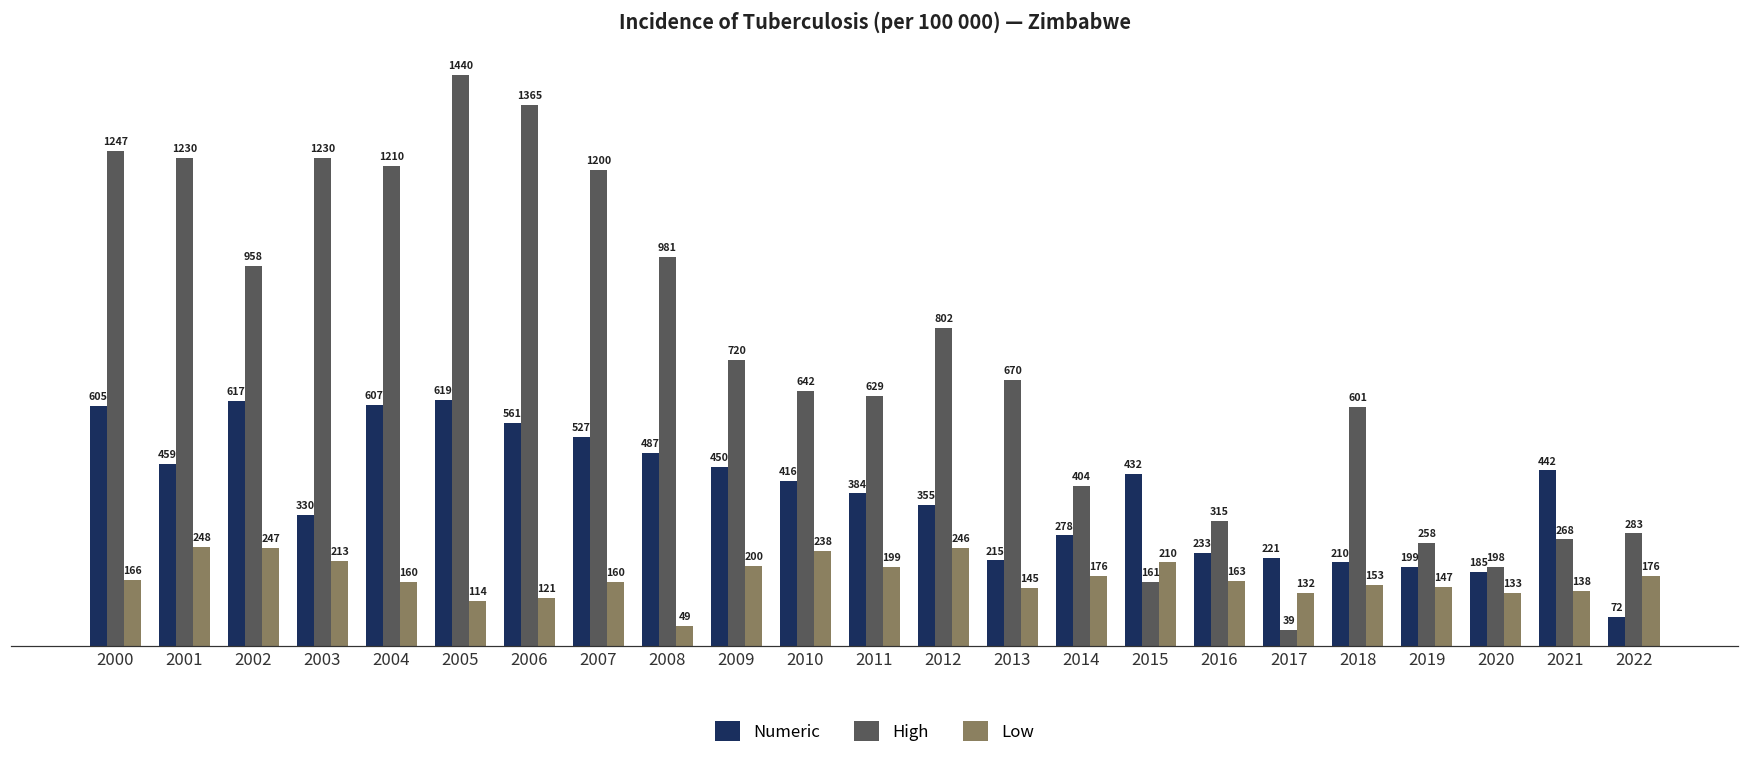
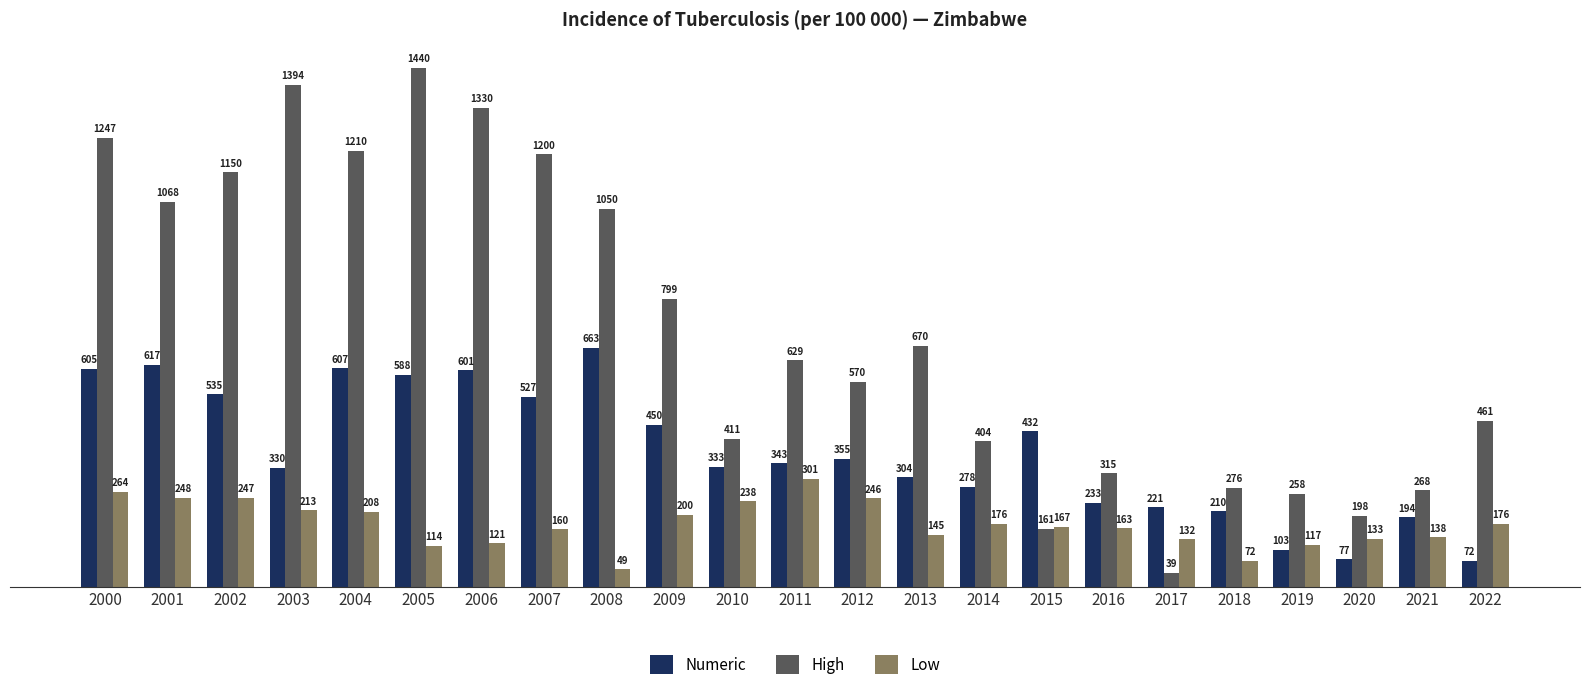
Low, 2000: 166 -> 264
Numeric, 2001: 459 -> 617
High, 2001: 1230 -> 1068
Numeric, 2002: 617 -> 535
High, 2002: 958 -> 1150
High, 2003: 1230 -> 1394
Low, 2004: 160 -> 208
Numeric, 2005: 619 -> 588
Numeric, 2006: 561 -> 601
High, 2006: 1365 -> 1330
Numeric, 2008: 487 -> 663
High, 2008: 981 -> 1050
High, 2009: 720 -> 799
Numeric, 2010: 416 -> 333
High, 2010: 642 -> 411
Numeric, 2011: 384 -> 343
Low, 2011: 199 -> 301
High, 2012: 802 -> 570
Numeric, 2013: 215 -> 304
Low, 2015: 210 -> 167
High, 2018: 601 -> 276
Low, 2018: 153 -> 72
Numeric, 2019: 199 -> 103
Low, 2019: 147 -> 117
Numeric, 2020: 185 -> 77
Numeric, 2021: 442 -> 194
High, 2022: 283 -> 461
